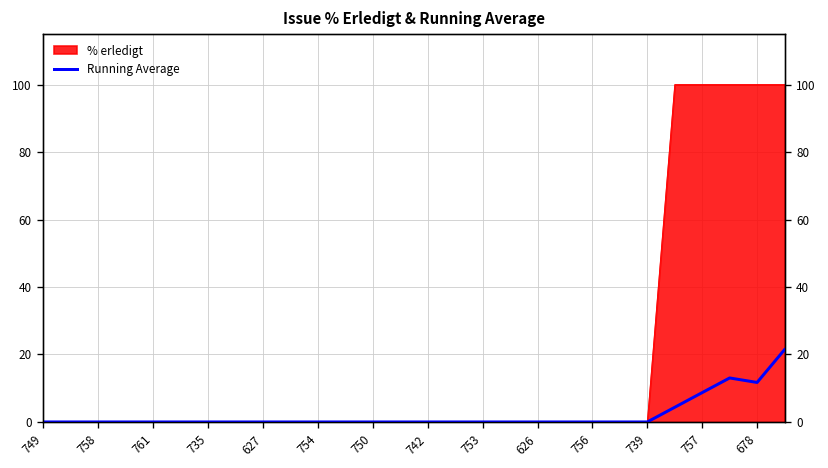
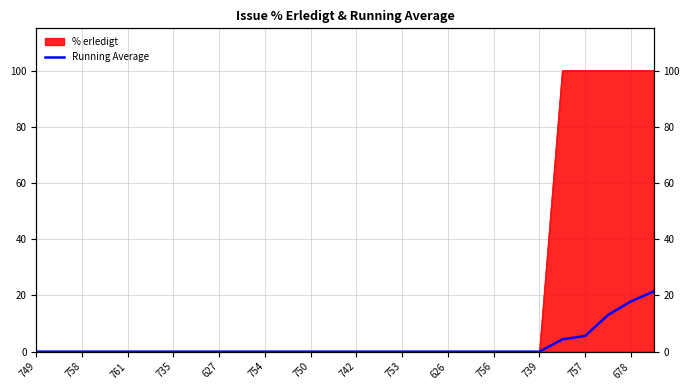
Running Average, 757: 9 -> 6
Running Average, 678: 12 -> 18
